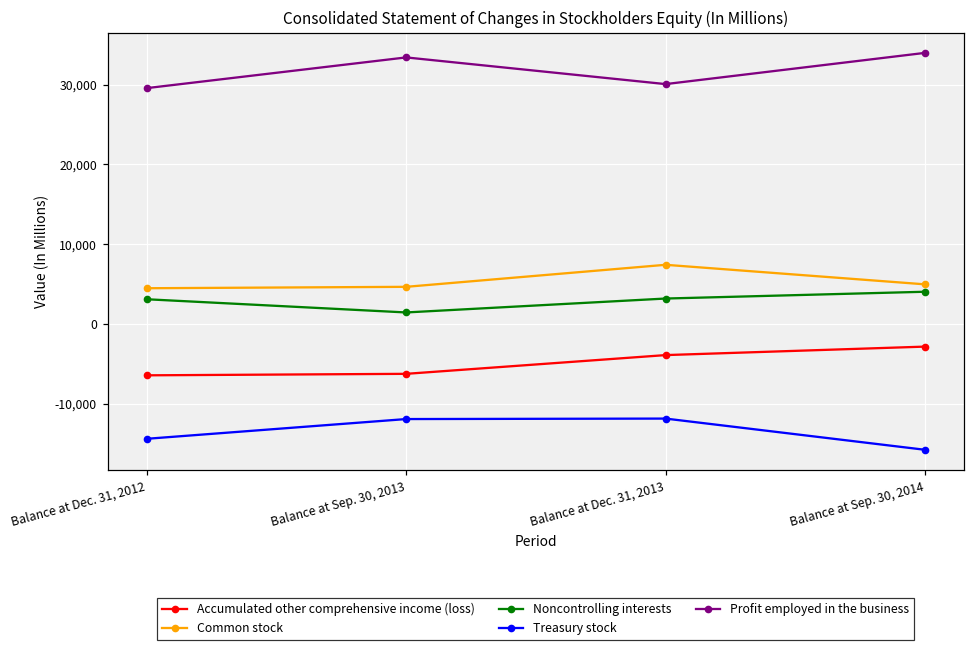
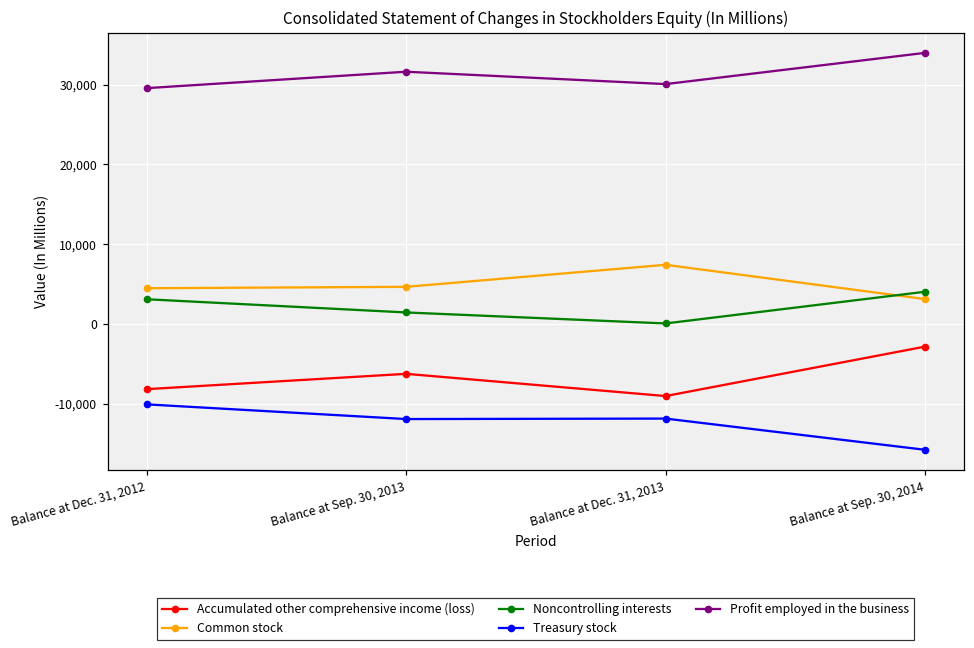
Accumulated other comprehensive income (loss), Balance at Dec. 31, 2012: -6,000 -> -8,000
Treasury stock, Balance at Dec. 31, 2012: -14,000 -> -10,000
Profit employed in the business, Balance at Sep. 30, 2013: 33,000 -> 32,000
Accumulated other comprehensive income (loss), Balance at Dec. 31, 2013: -4,000 -> -9,000
Noncontrolling interests, Balance at Dec. 31, 2013: 3,000 -> 0
Common stock, Balance at Sep. 30, 2014: 5,000 -> 3,000
